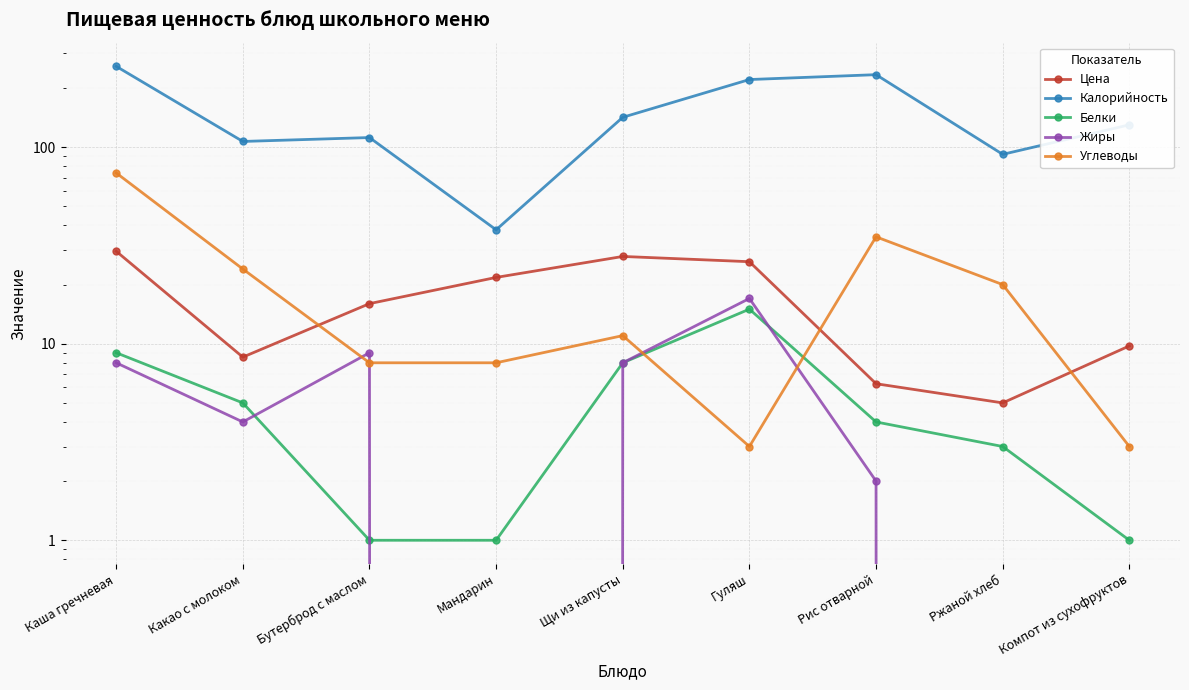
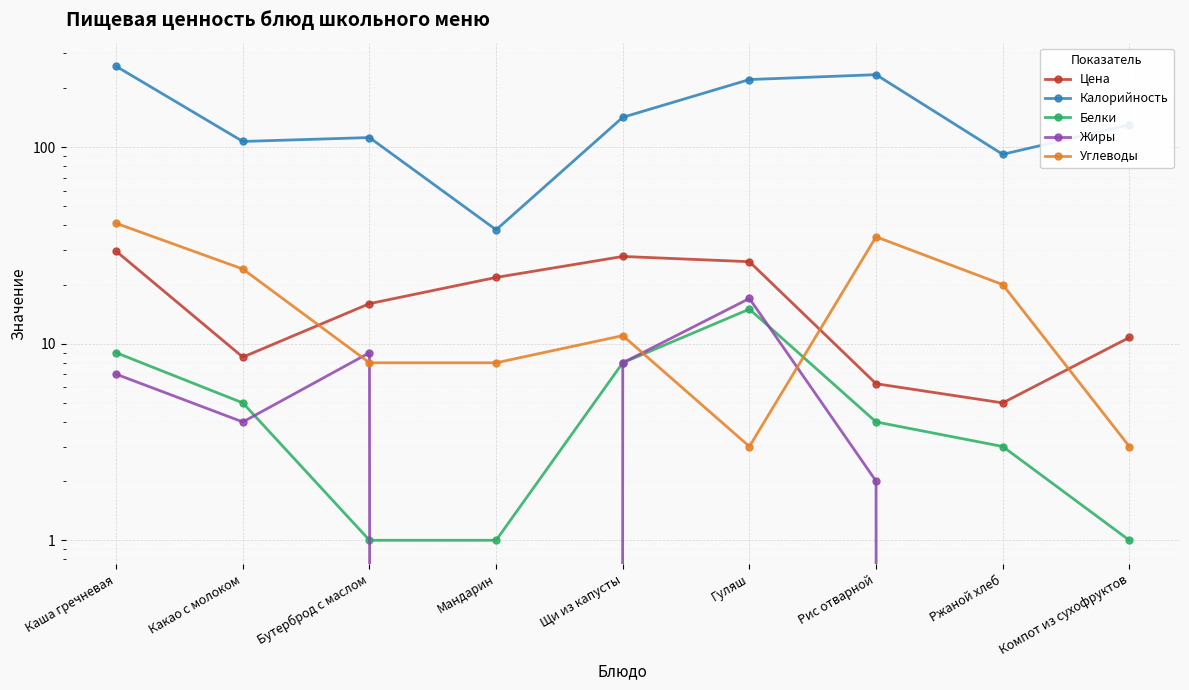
Жиры, Каша гречневая: 8 -> 7
Углеводы, Каша гречневая: 74 -> 41
Цена, Компот из сухофруктов: 10 -> 11
